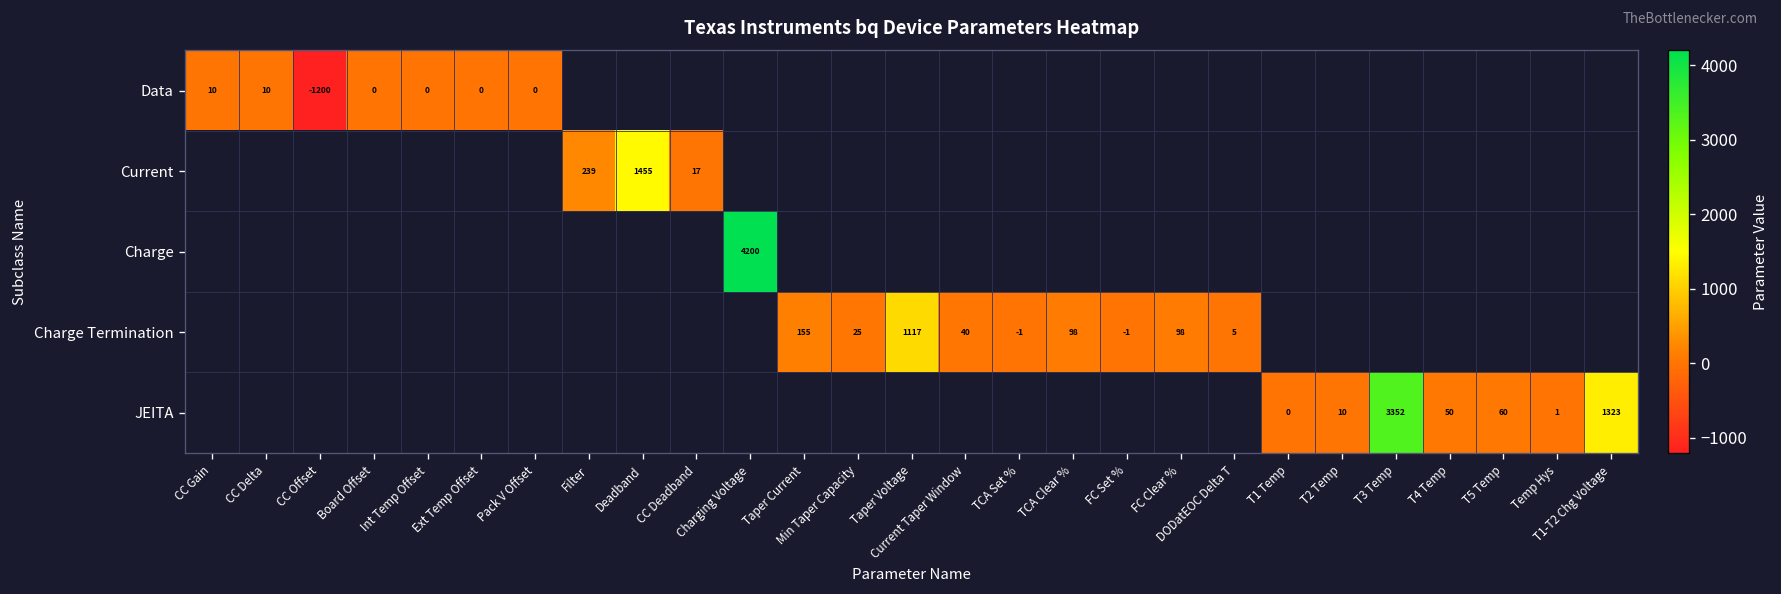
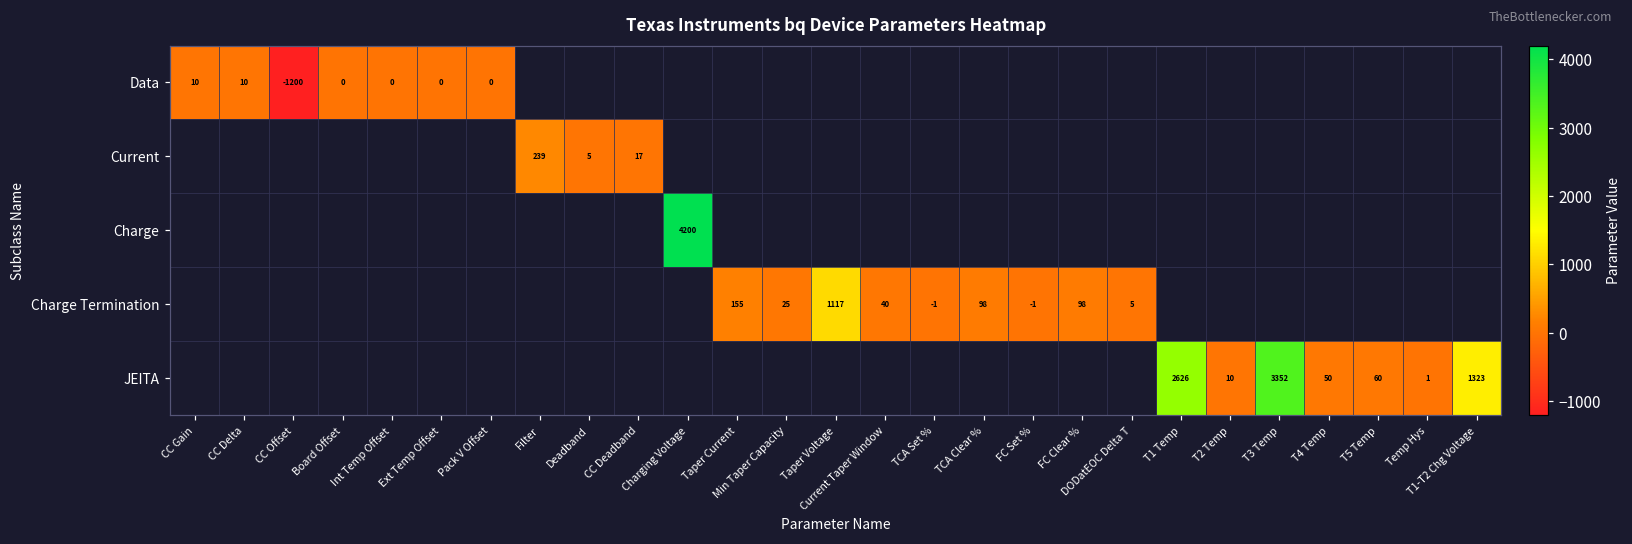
Current, Deadband: 1455 -> 5
JEITA, T1 Temp: 0 -> 2626
